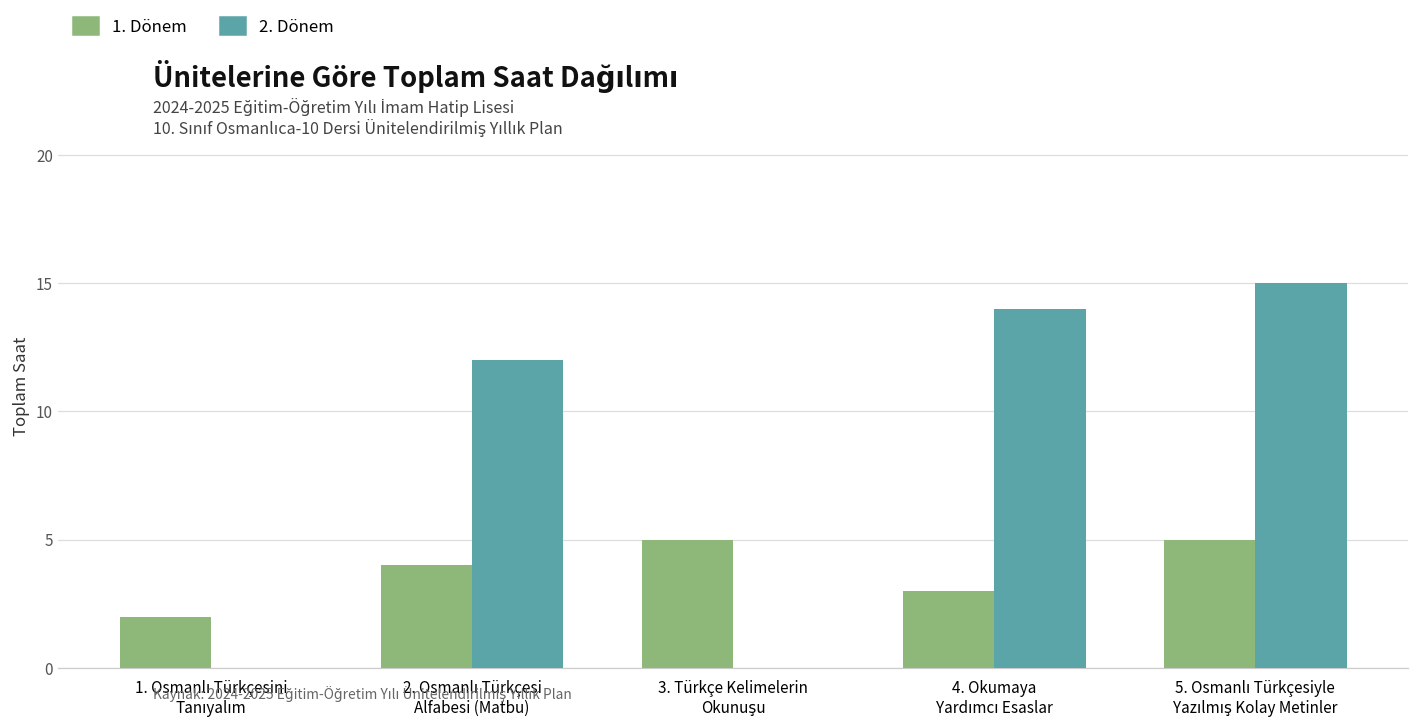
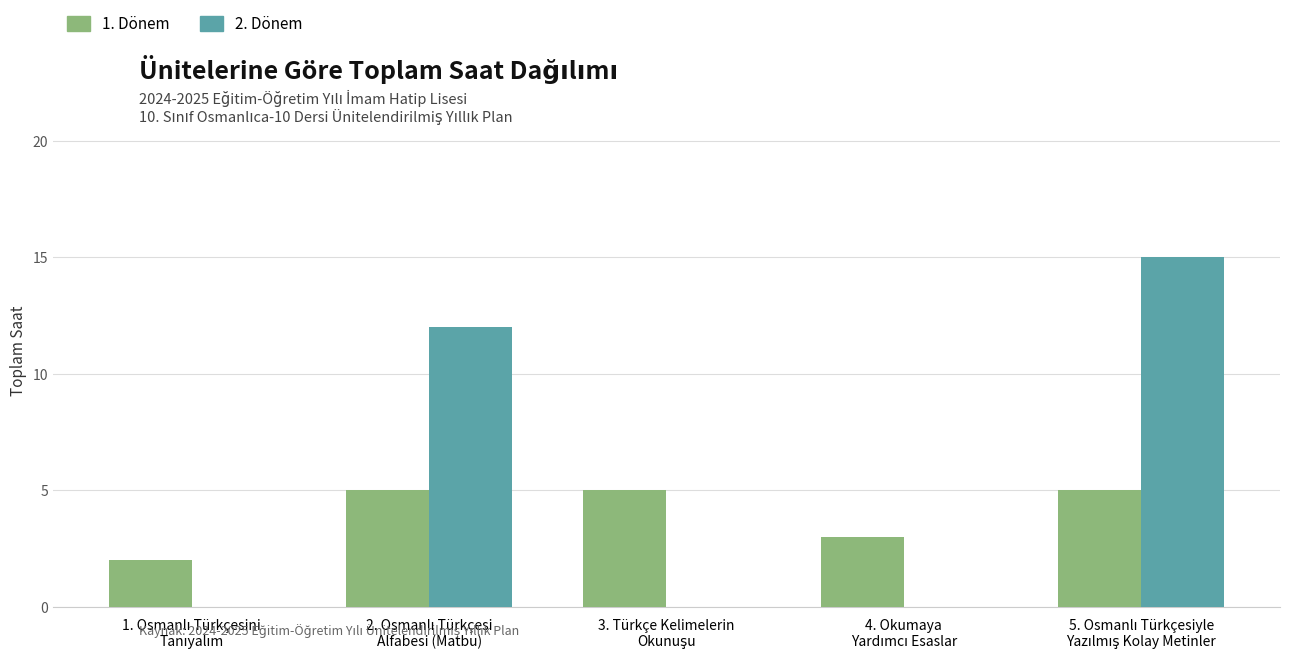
1. Dönem, 2. Osmanlı Türkçesi Alfabesi (Matbu): 4 -> 5
2. Dönem, 4. Okumaya Yardımcı Esaslar: 14 -> 0
